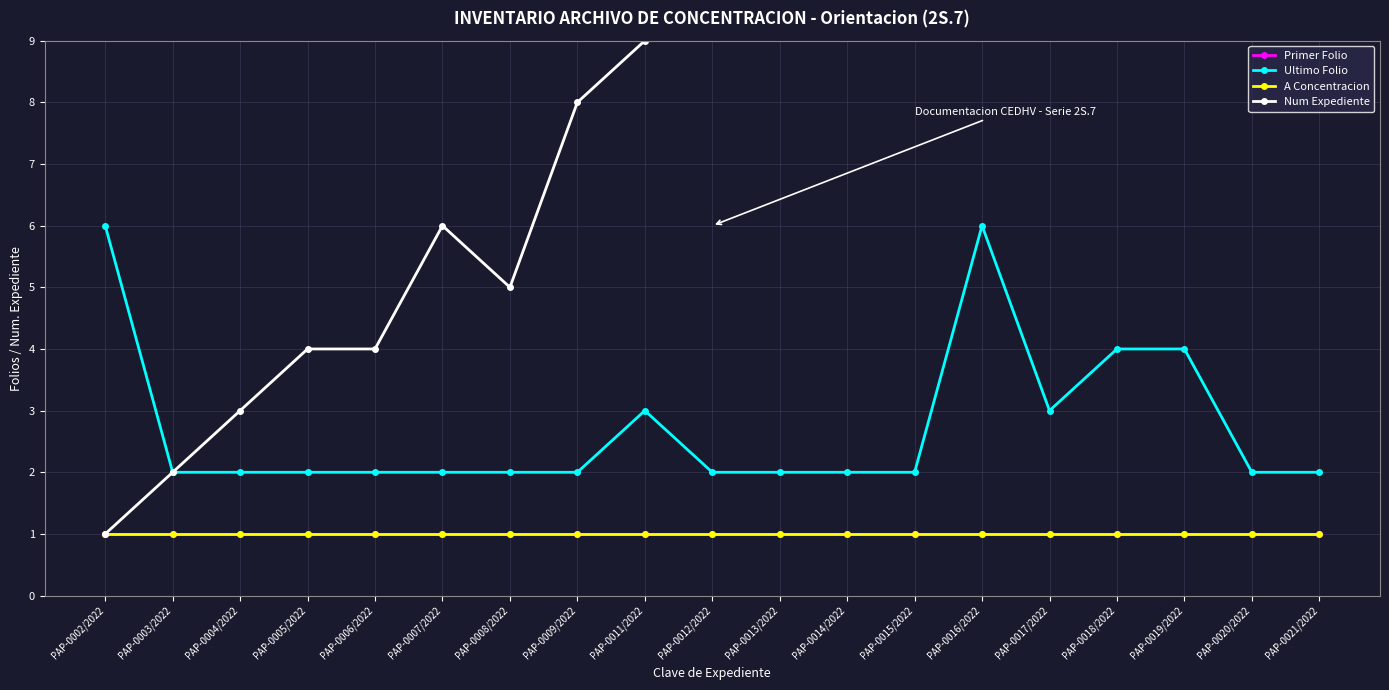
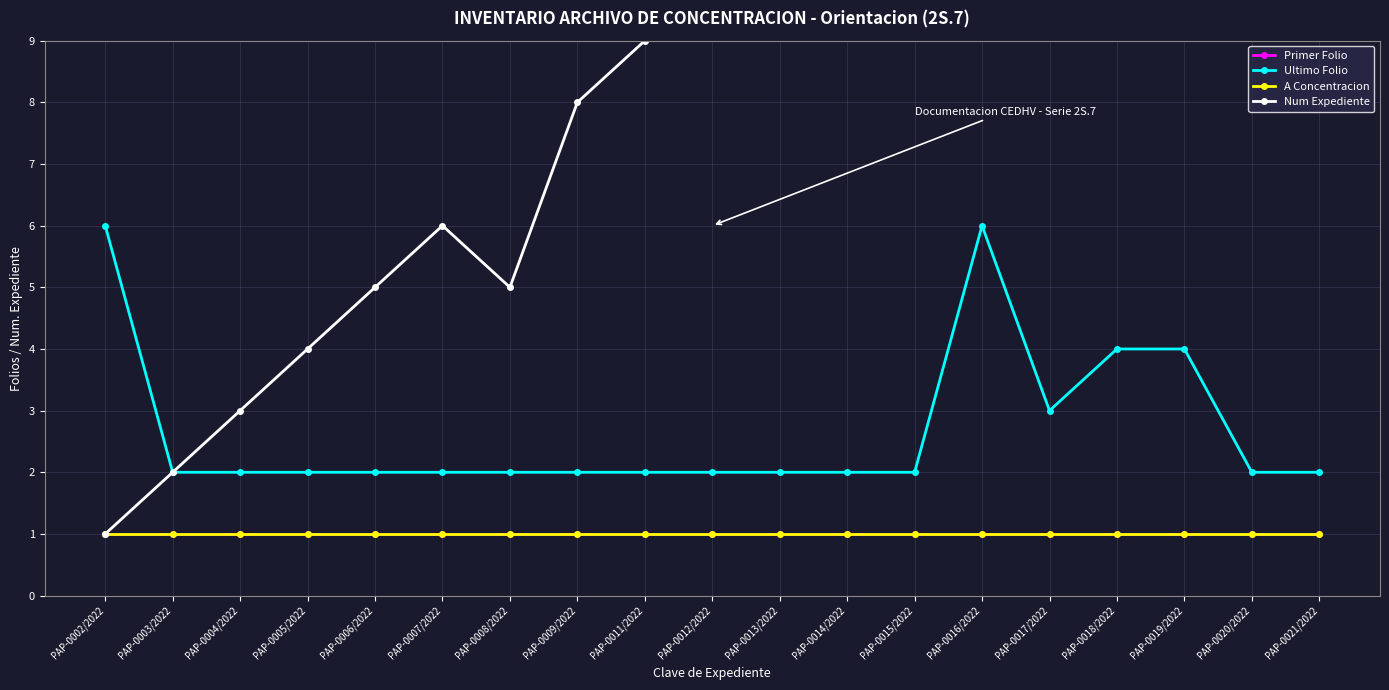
Num Expediente, PAP-0006/2022: 4 -> 5
Ultimo Folio, PAP-0011/2022: 3 -> 2
